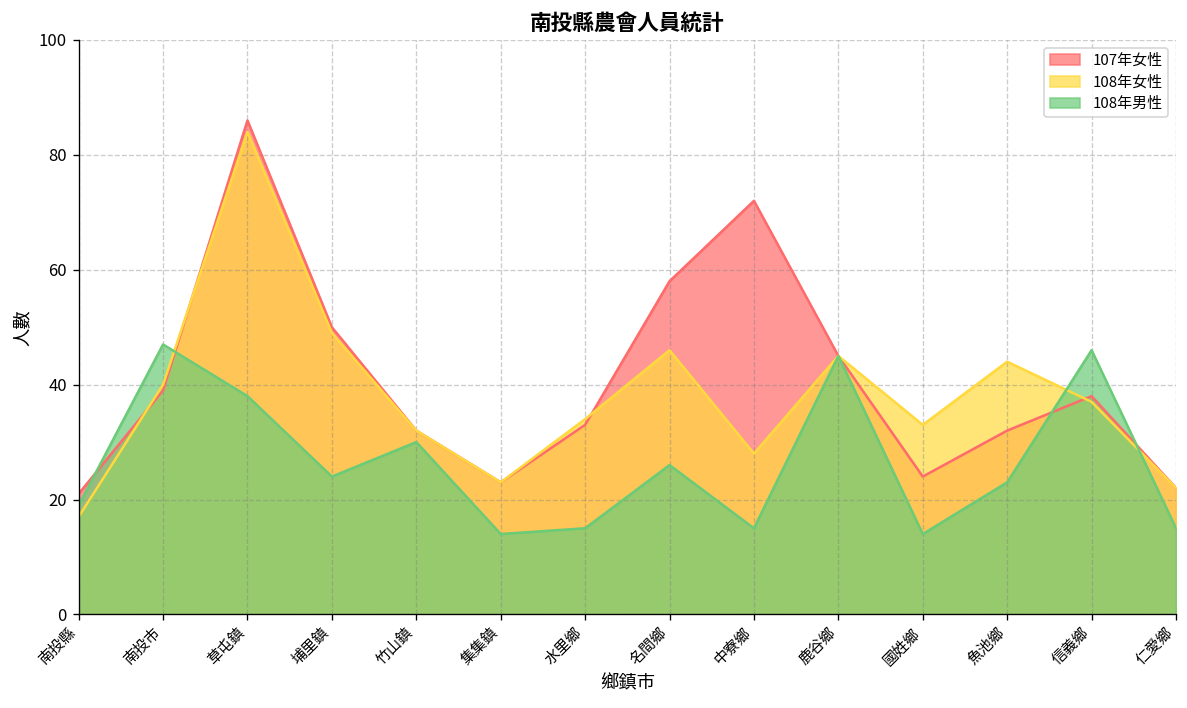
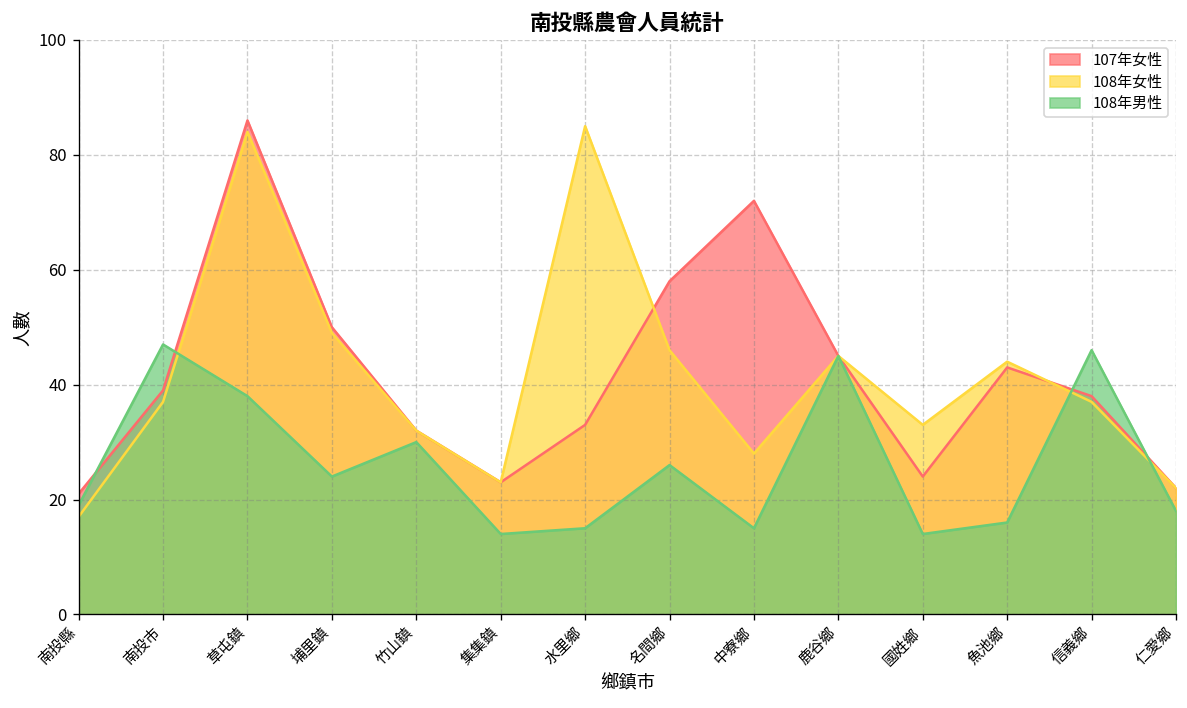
108年女性, 南投市: 40 -> 37
108年女性, 水里鄉: 34 -> 85
107年女性, 魚池鄉: 32 -> 43
108年男性, 魚池鄉: 23 -> 16
108年男性, 仁愛鄉: 15 -> 18
